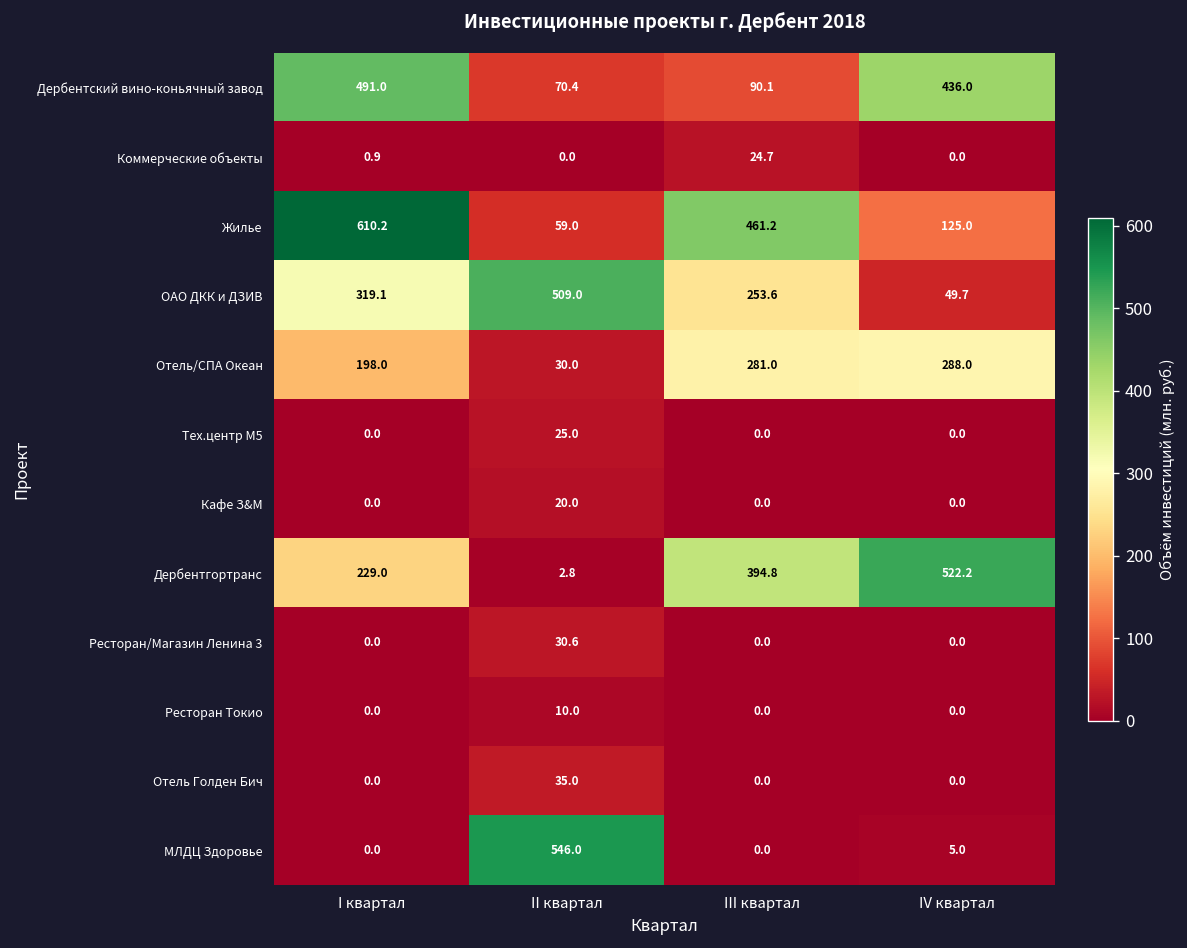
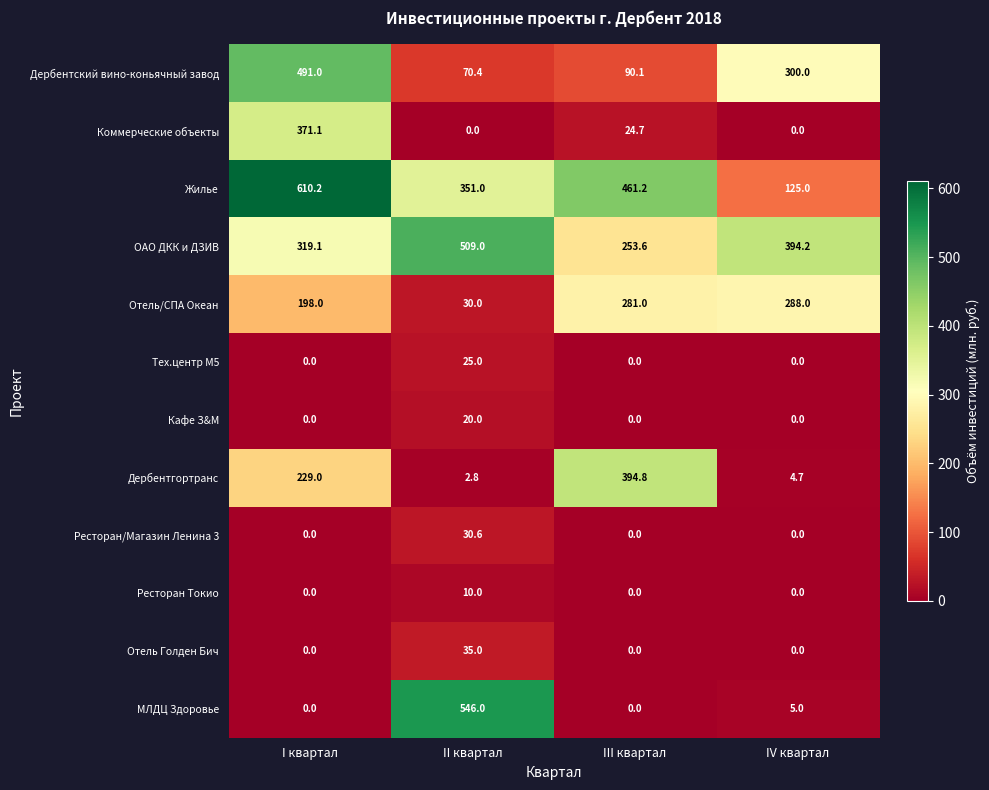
Дербентский вино-коньячный завод, IV квартал: 436.0 -> 300.0
Коммерческие объекты, I квартал: 0.9 -> 371.1
Жилье, II квартал: 59.0 -> 351.0
ОАО ДКК и ДЗИВ, IV квартал: 49.7 -> 394.2
Дербентгортранс, IV квартал: 522.2 -> 4.7
